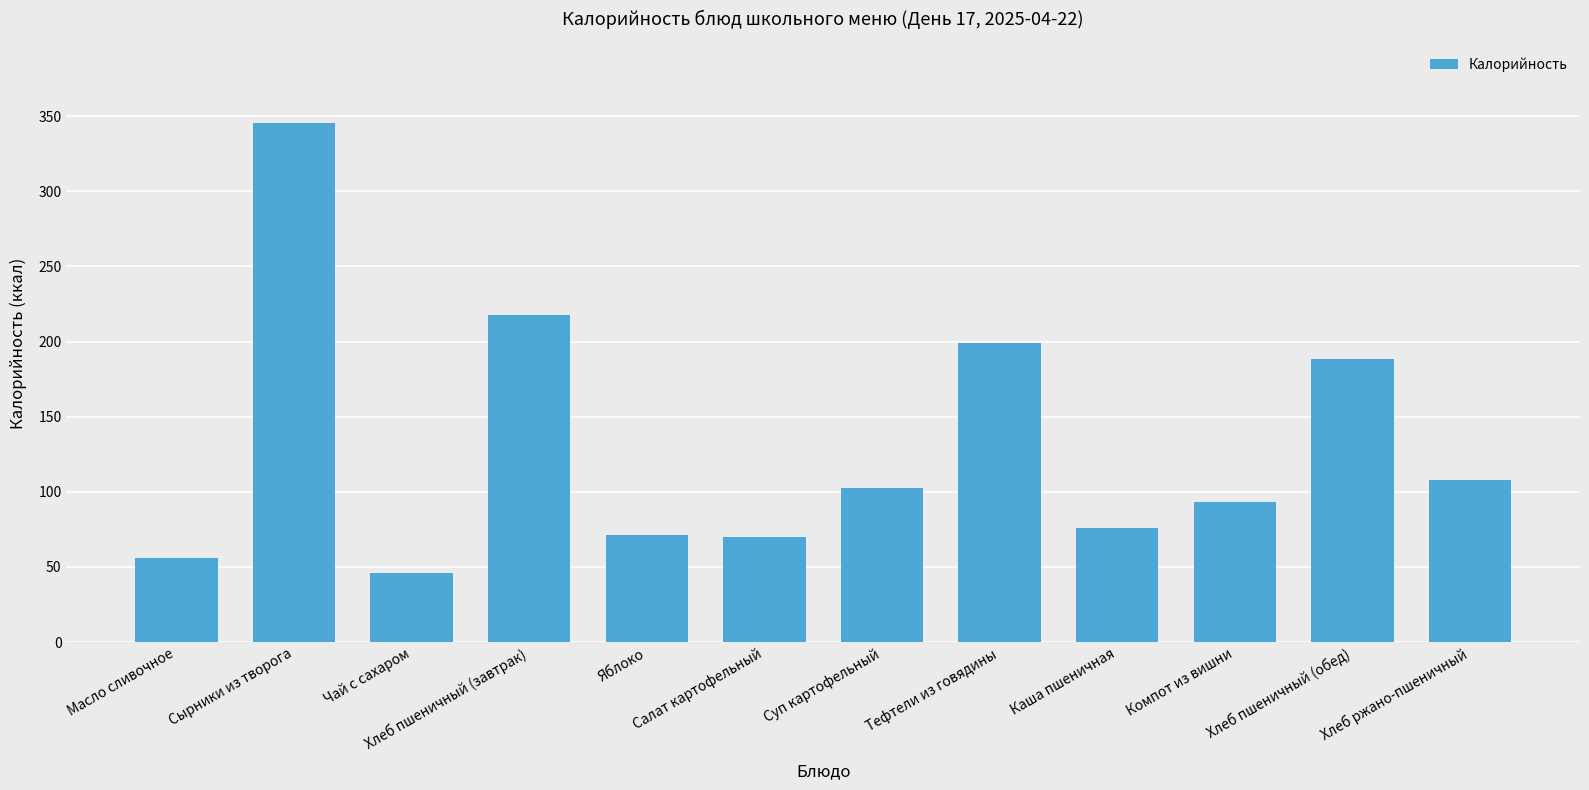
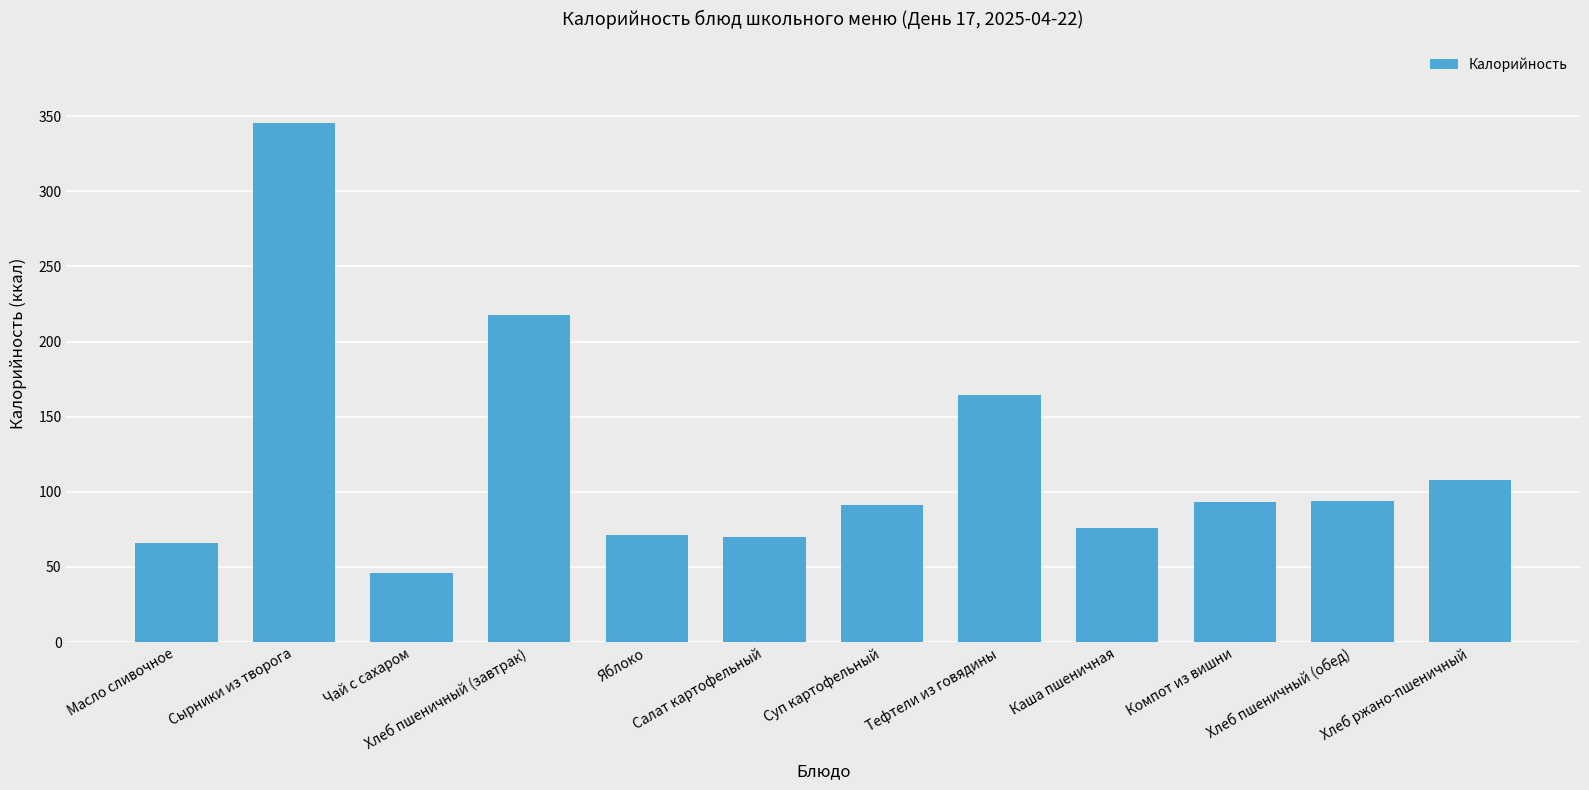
Масло сливочное: 56 -> 66
Суп картофельный: 103 -> 91
Тефтели из говядины: 199 -> 164
Хлеб пшеничный (обед): 188 -> 94
